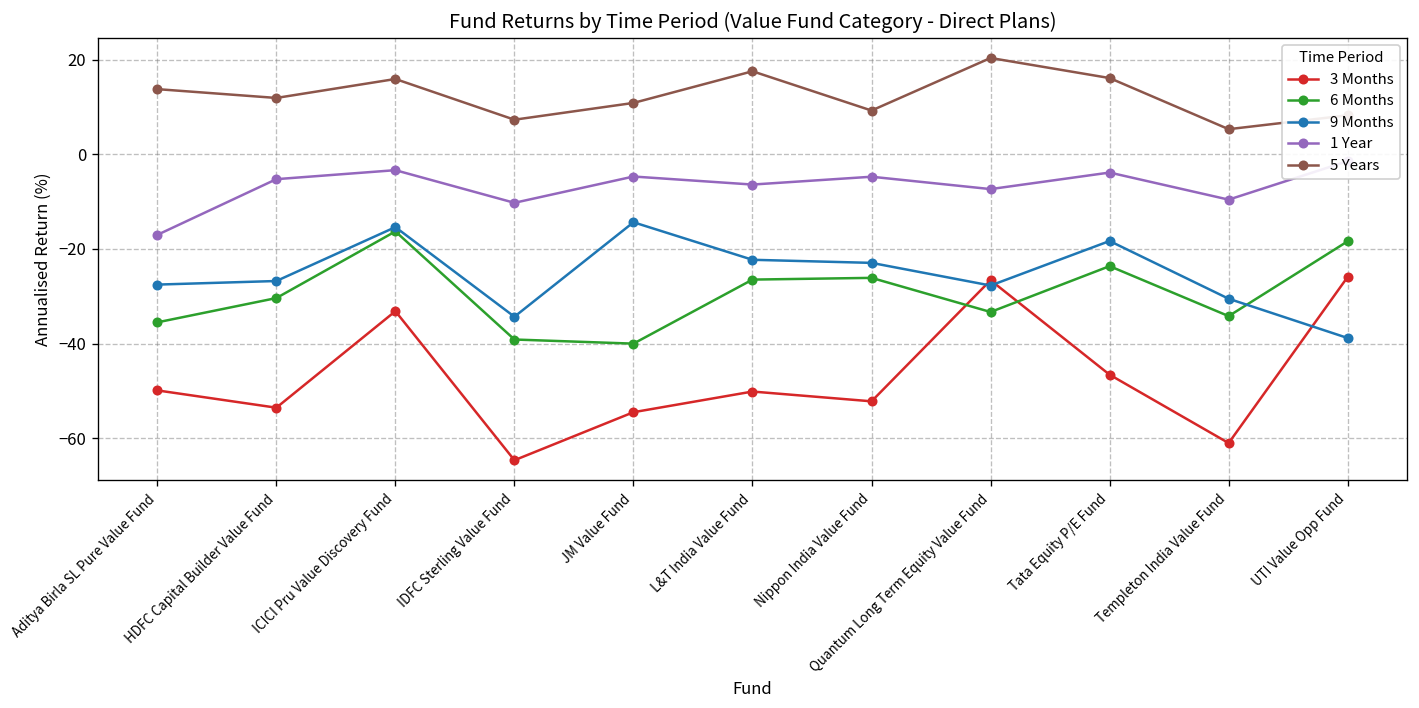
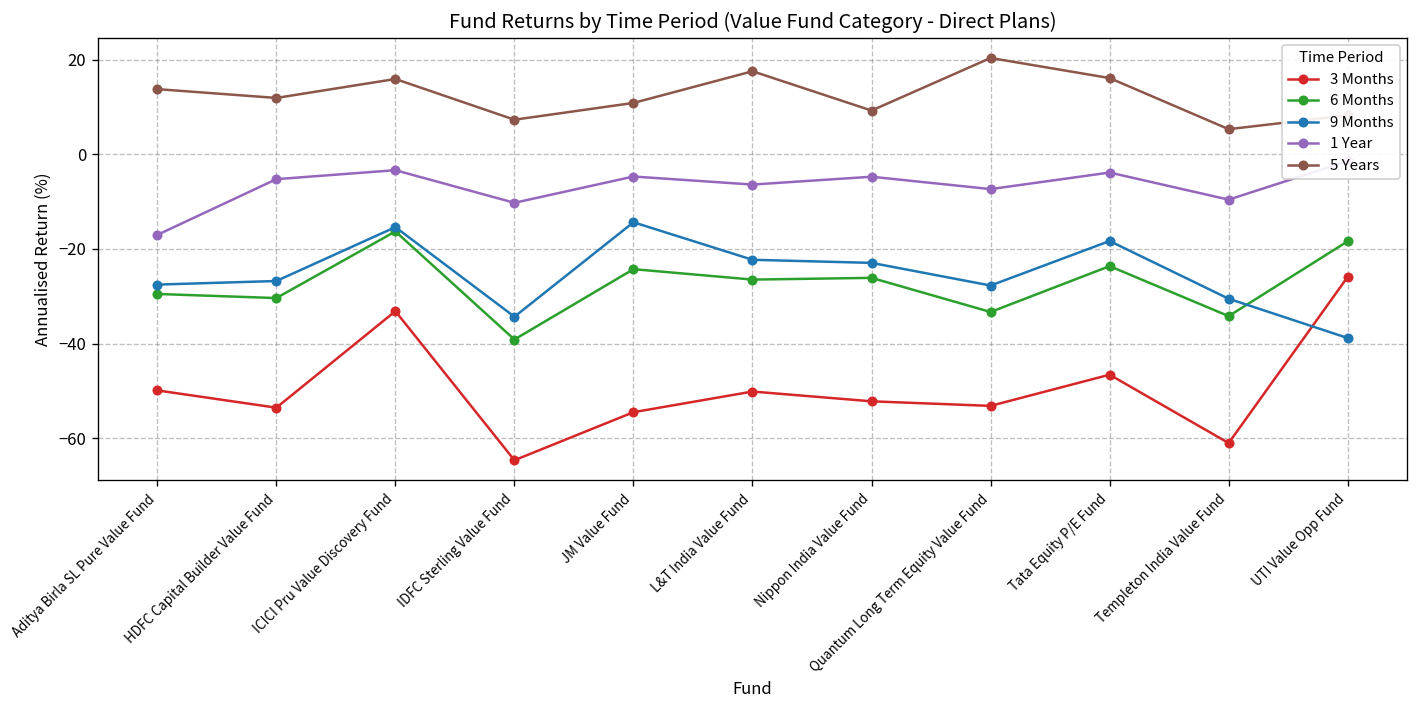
6 Months, Aditya Birla SL Pure Value Fund: -36 -> -30
6 Months, JM Value Fund: -40 -> -24
3 Months, Quantum Long Term Equity Value Fund: -27 -> -53
